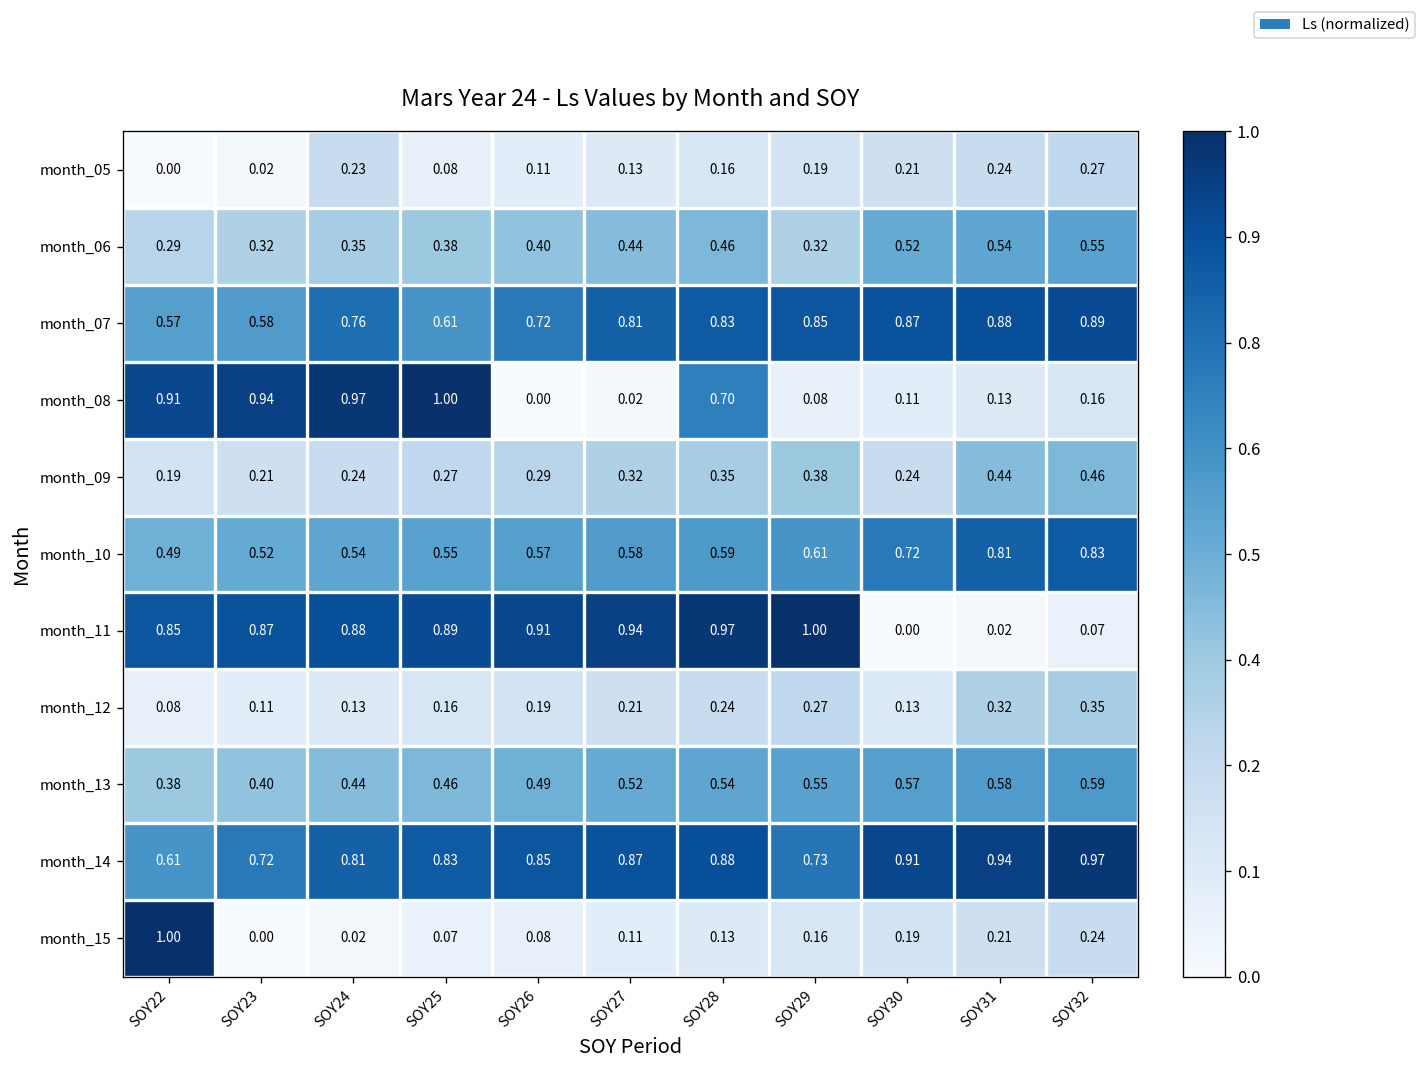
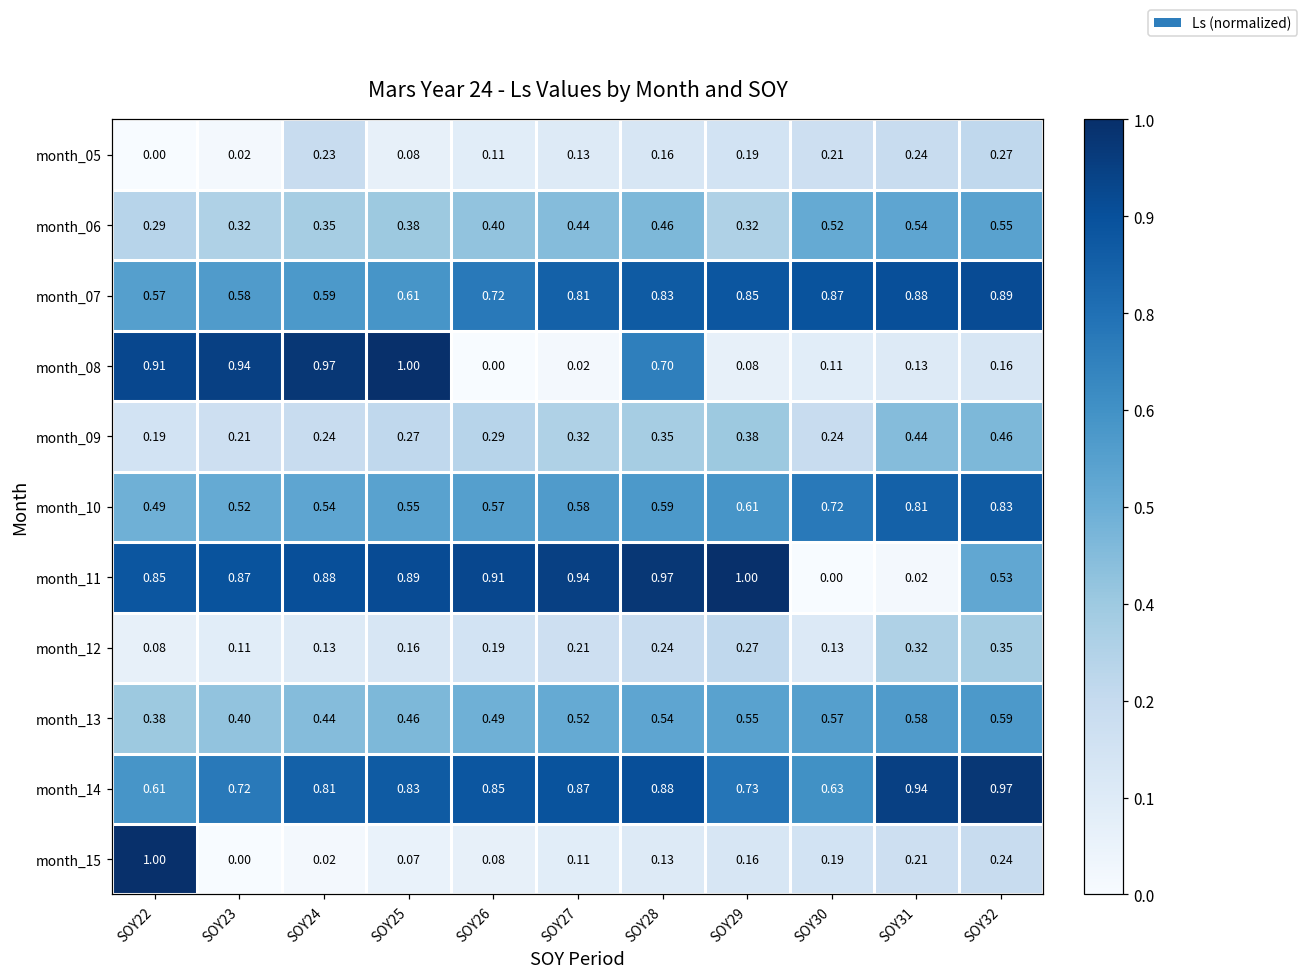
month_07, SOY24: 0.76 -> 0.59
month_11, SOY32: 0.07 -> 0.53
month_14, SOY30: 0.91 -> 0.63
